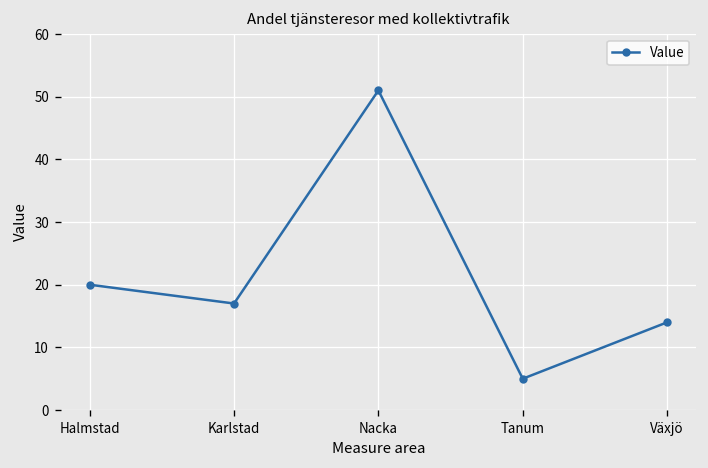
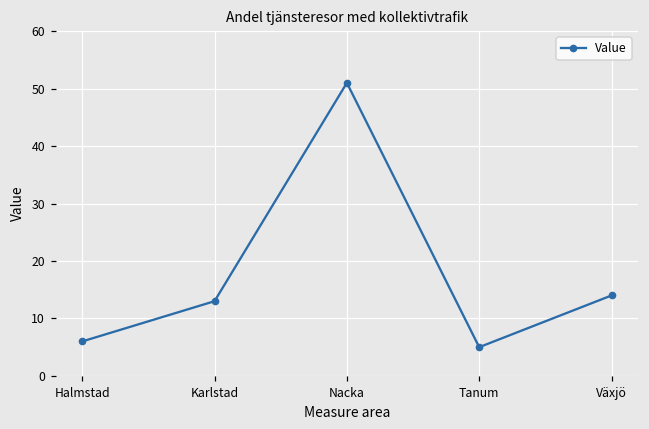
Halmstad: 20 -> 6
Karlstad: 17 -> 13
